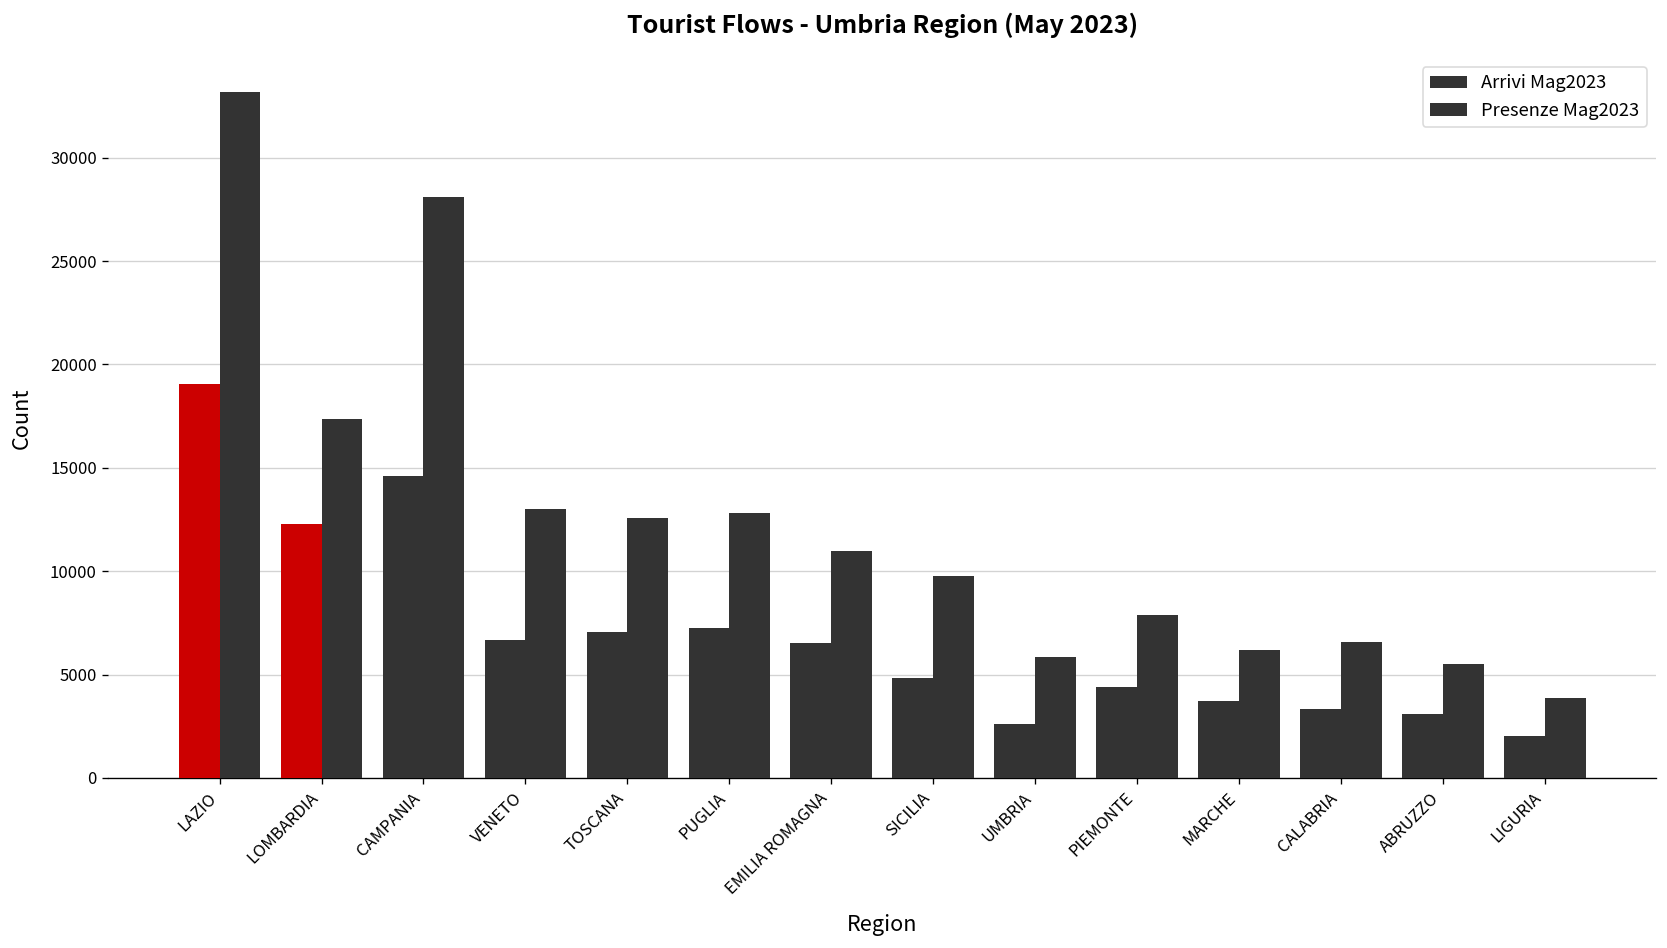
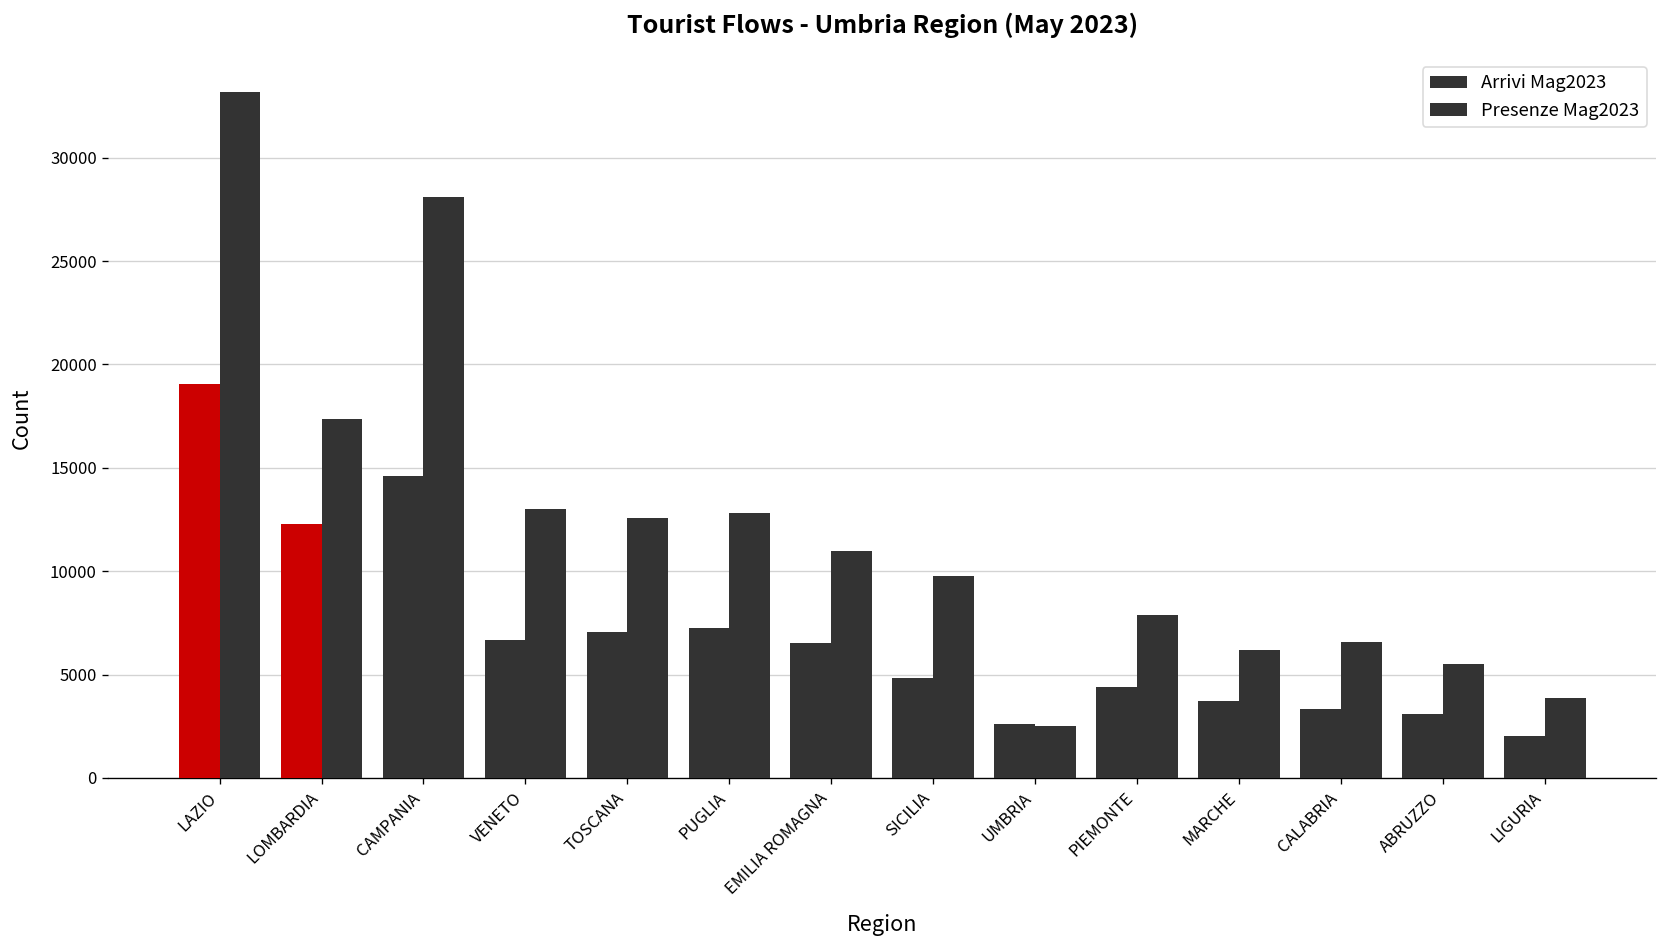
Presenze Mag2023, UMBRIA: 5900 -> 2500
